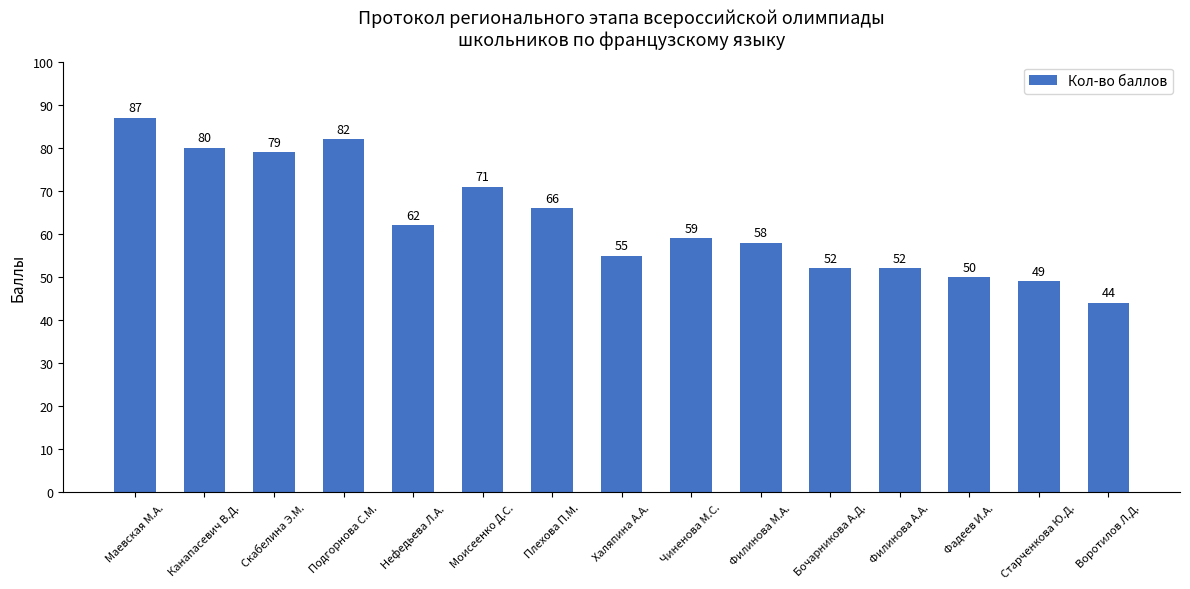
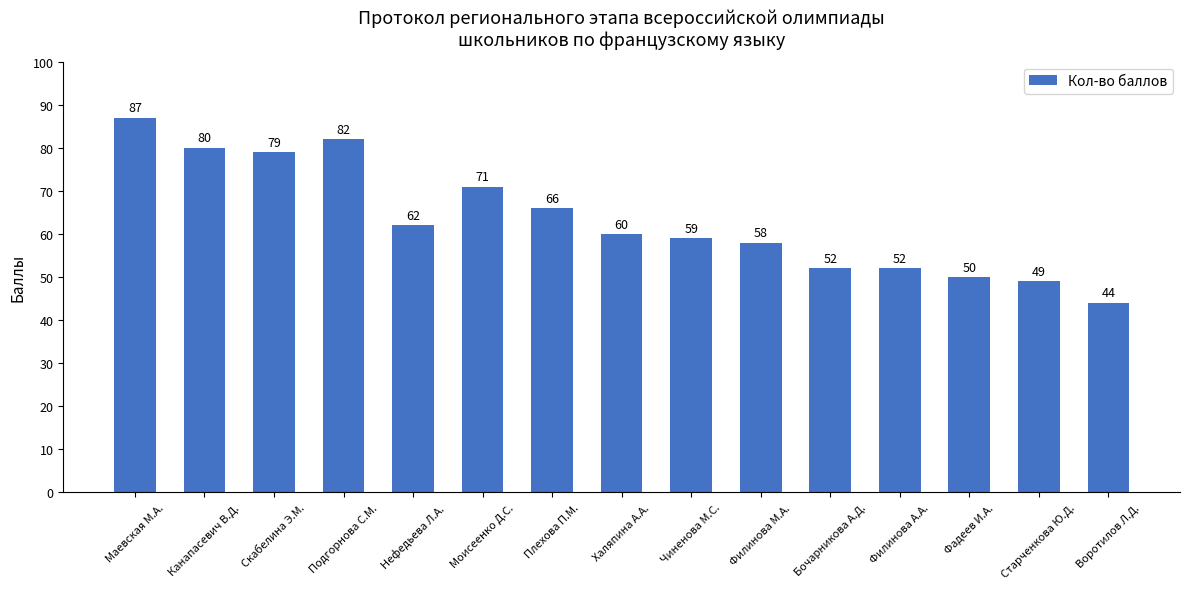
Халяпина А.А.: 55 -> 60
